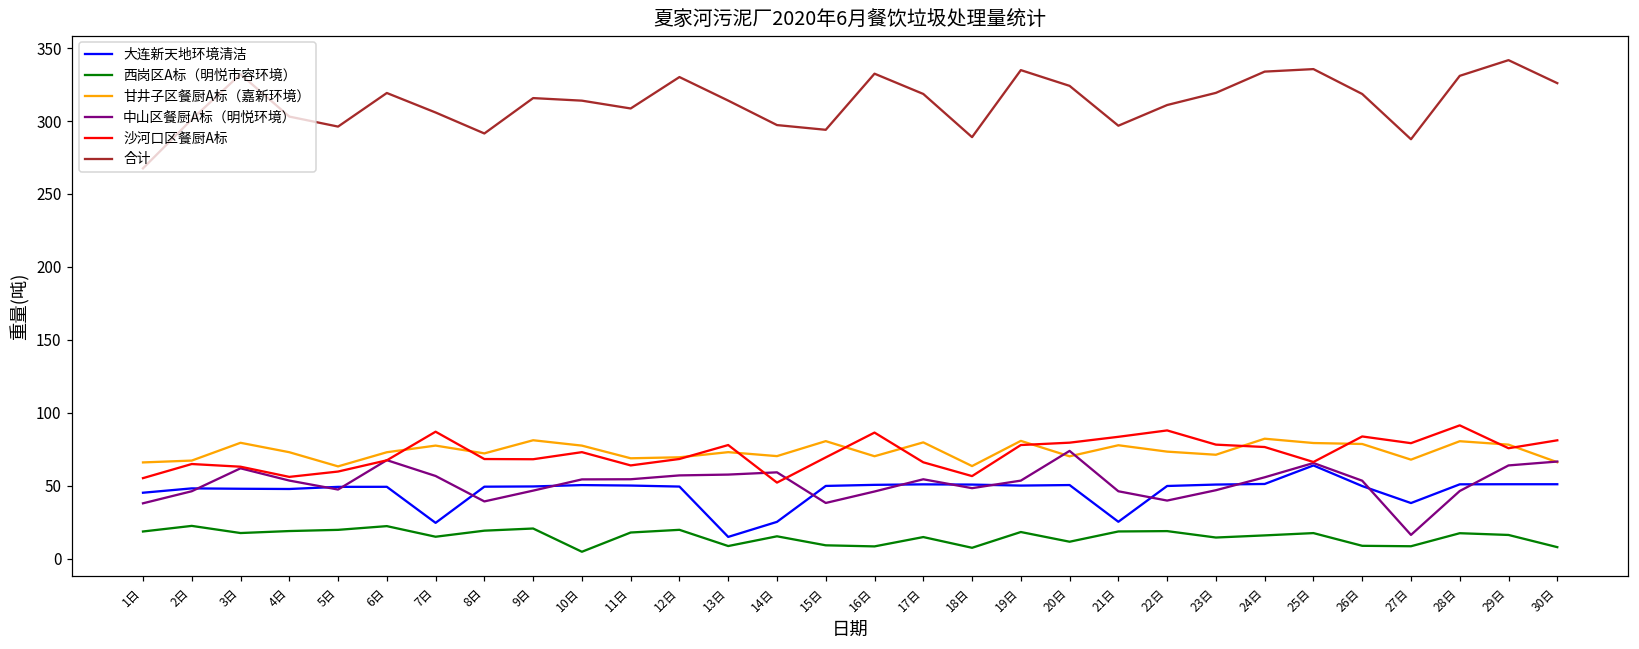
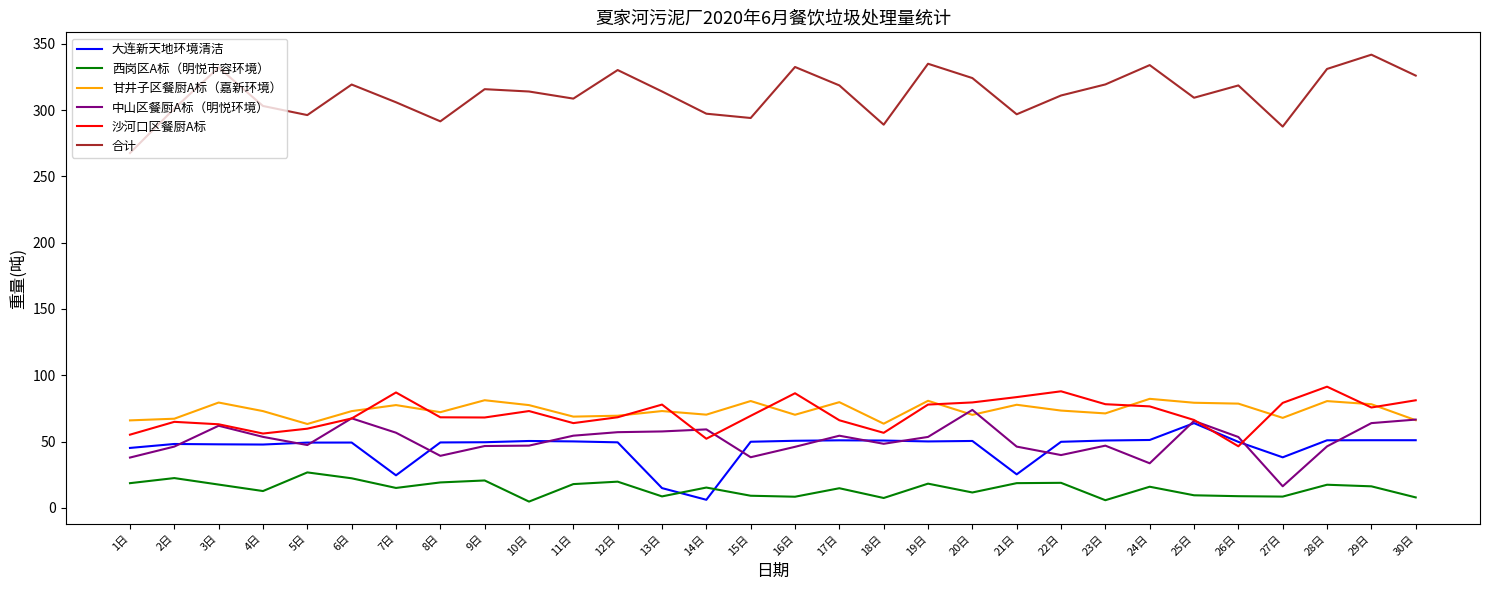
西岗区A标（明悦市容环境）, 4日: 19 -> 13
西岗区A标（明悦市容环境）, 5日: 20 -> 27
中山区餐厨A标（明悦环境）, 10日: 54 -> 47
大连新天地环境清洁, 14日: 25 -> 6
西岗区A标（明悦市容环境）, 23日: 14 -> 6
中山区餐厨A标（明悦环境）, 24日: 56 -> 34
西岗区A标（明悦市容环境）, 25日: 17 -> 9
合计, 25日: 336 -> 309
沙河口区餐厨A标, 26日: 84 -> 46
